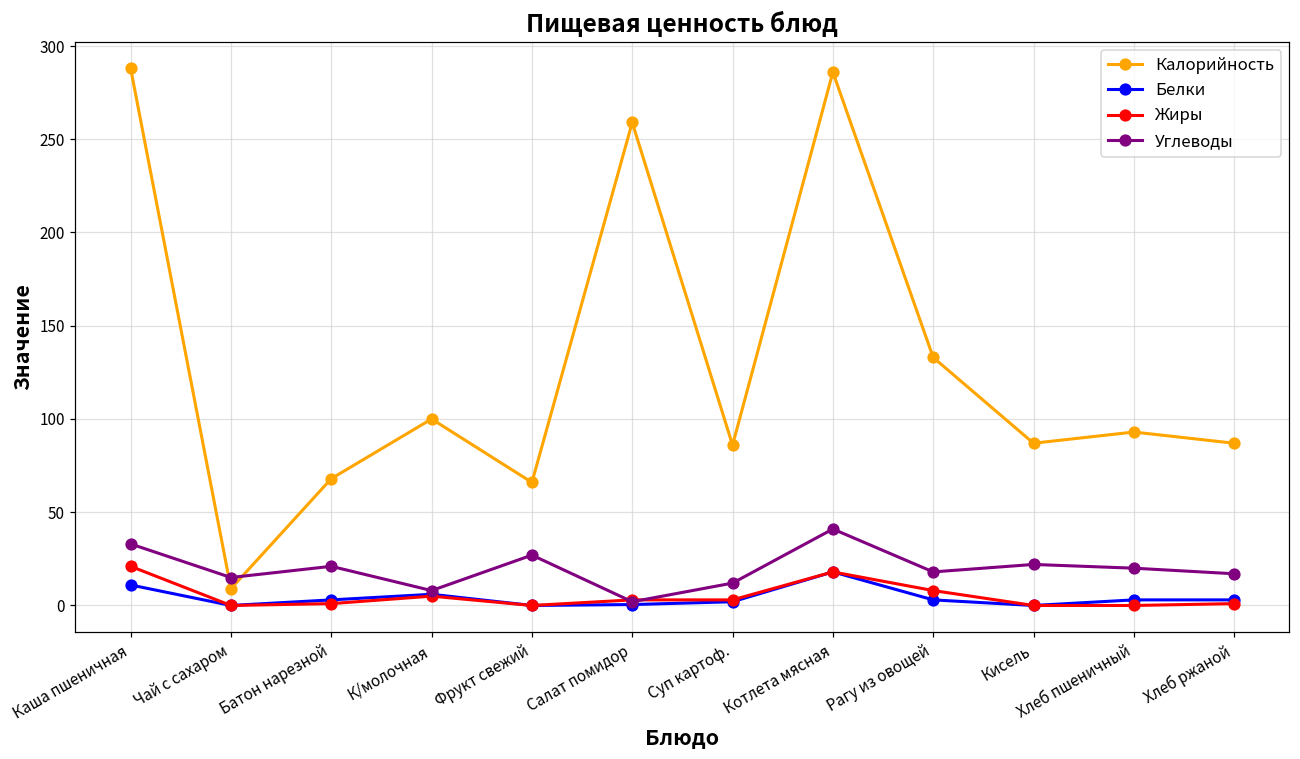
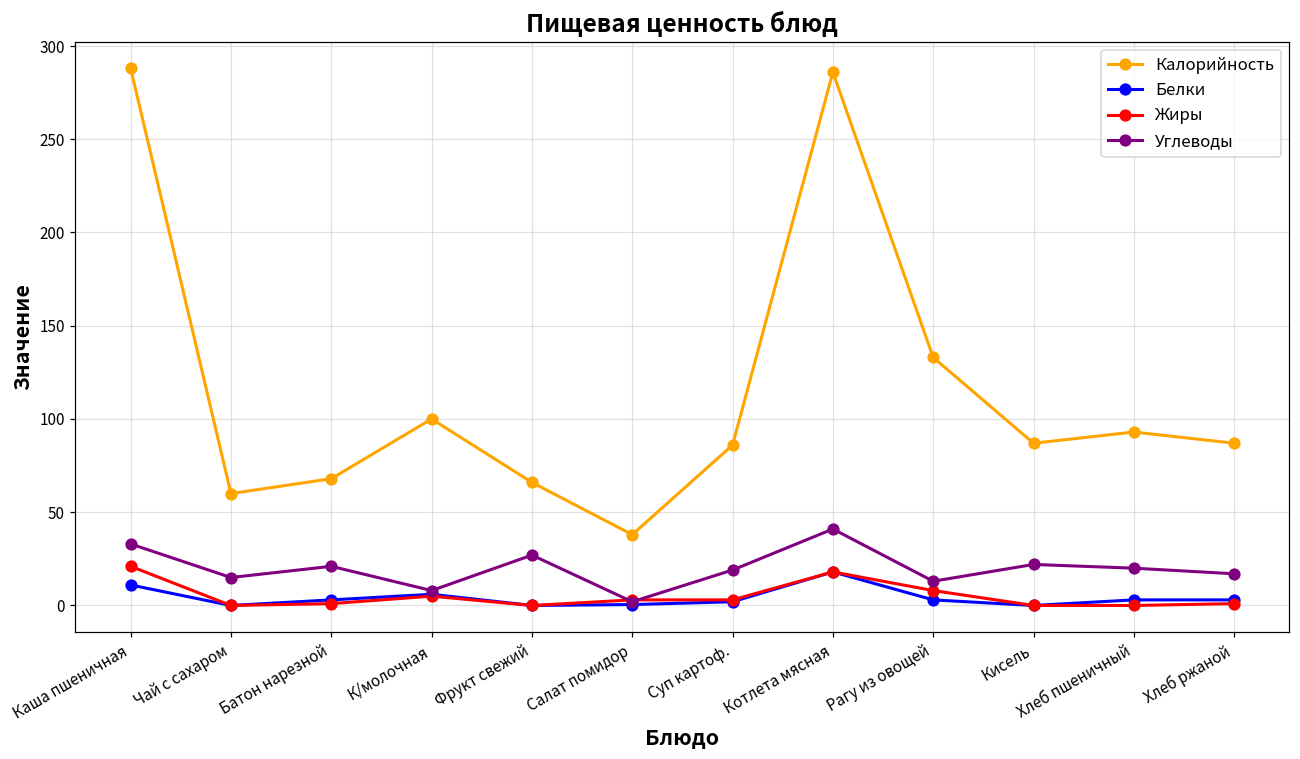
Калорийность, Чай с сахаром: 9 -> 60
Калорийность, Салат помидор: 259 -> 38
Углеводы, Суп картоф.: 12 -> 19
Углеводы, Рагу из овощей: 18 -> 13
